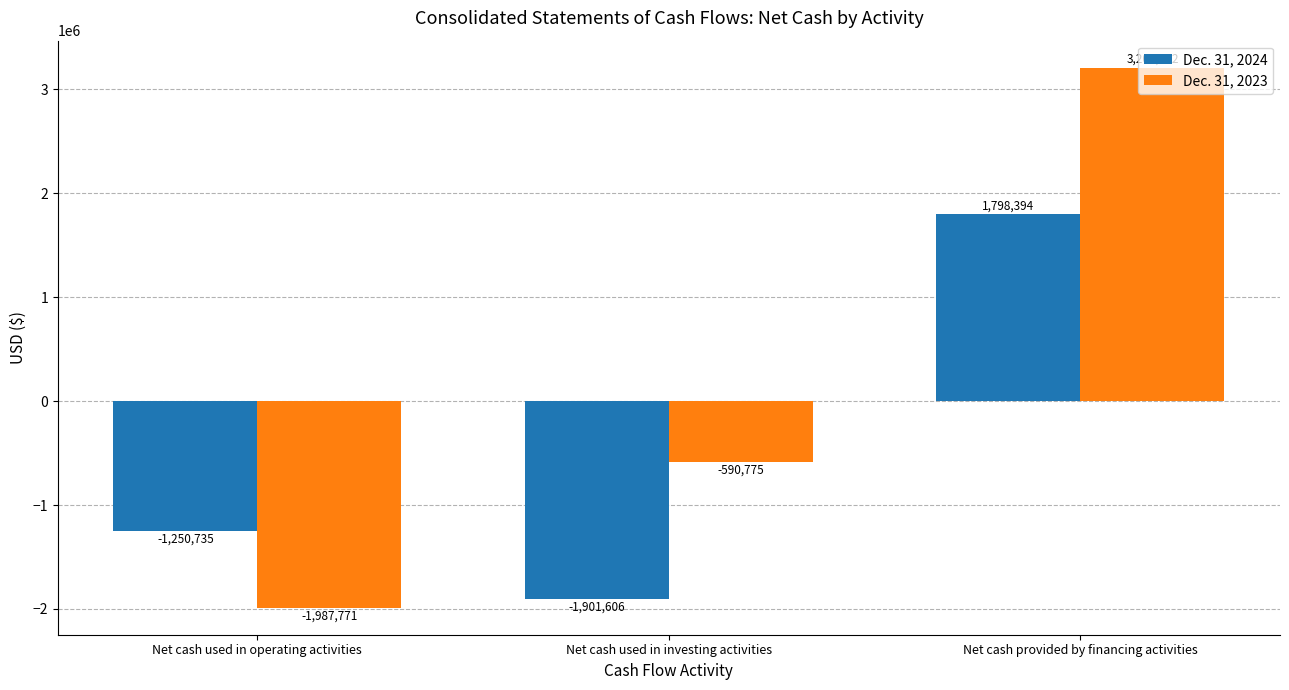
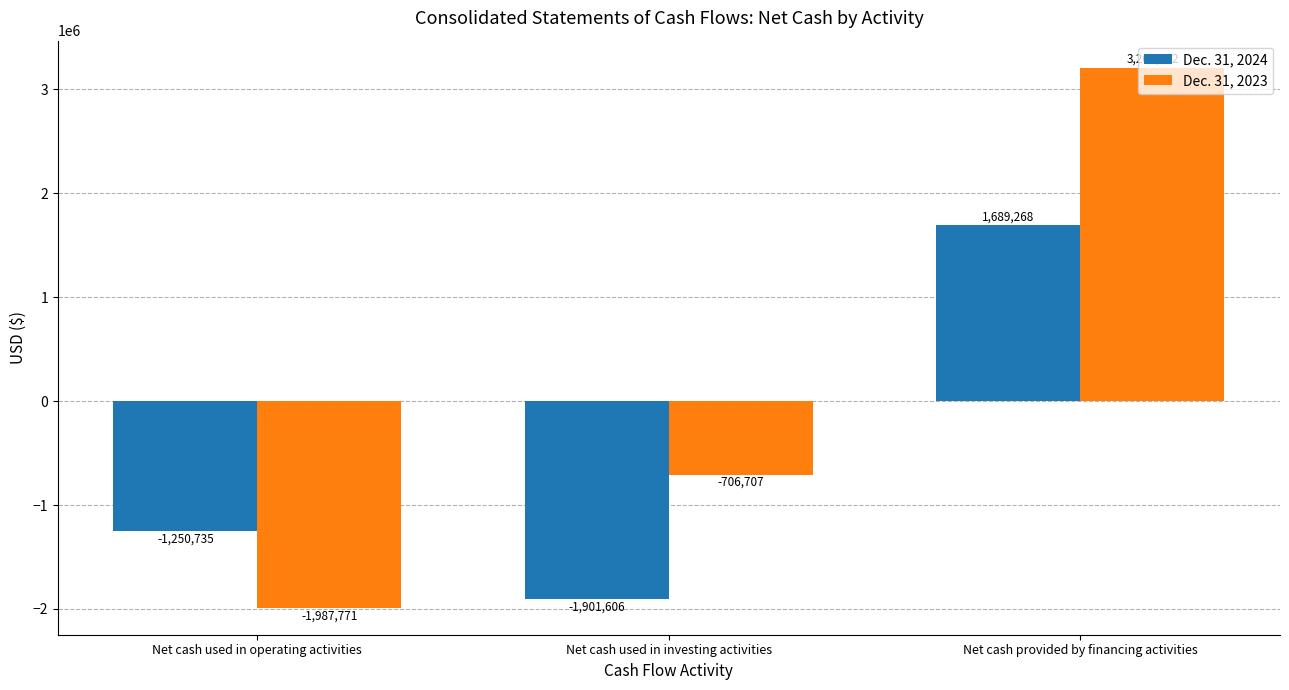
Dec. 31, 2023, Net cash used in investing activities: -590,775 -> -706,707
Dec. 31, 2024, Net cash provided by financing activities: 1,798,394 -> 1,689,268
